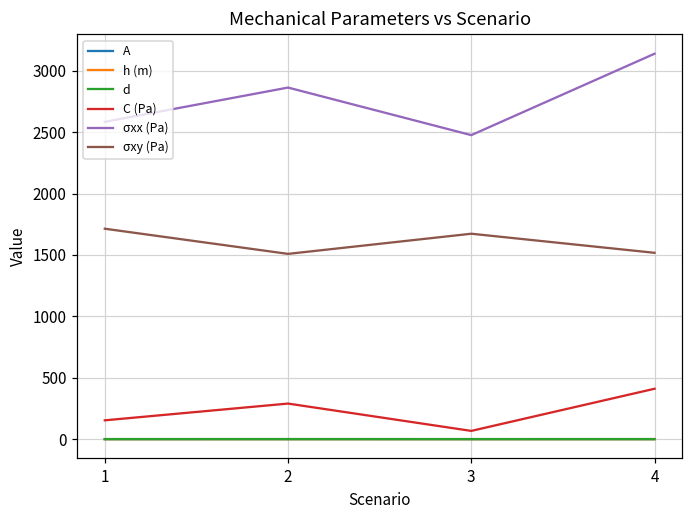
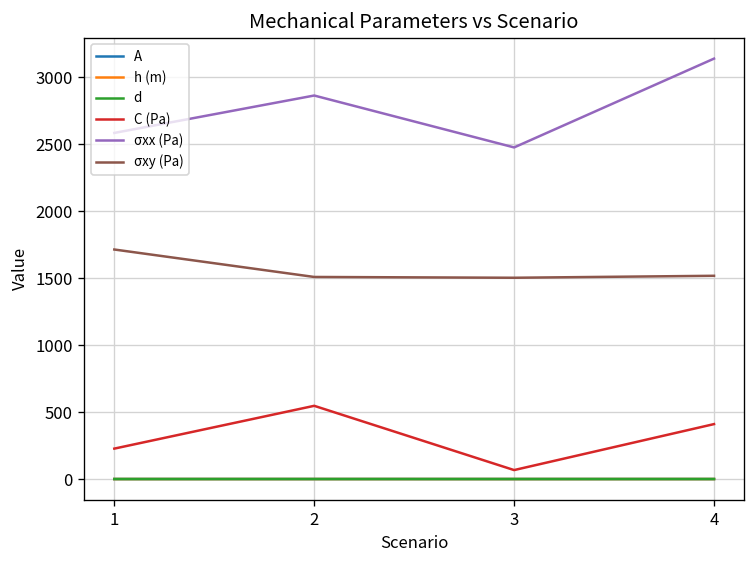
C (Pa), 1: 150 -> 230
C (Pa), 2: 290 -> 550
σxy (Pa), 3: 1670 -> 1500
